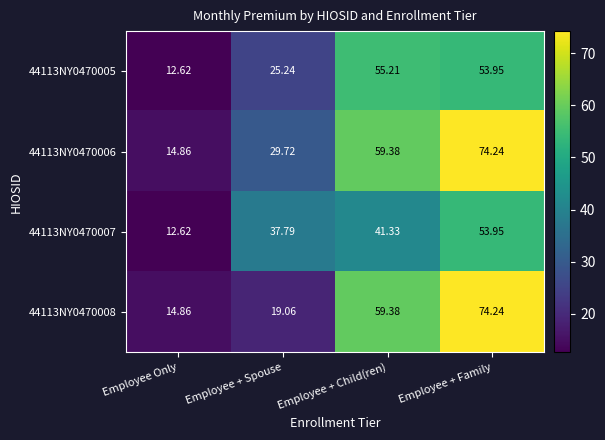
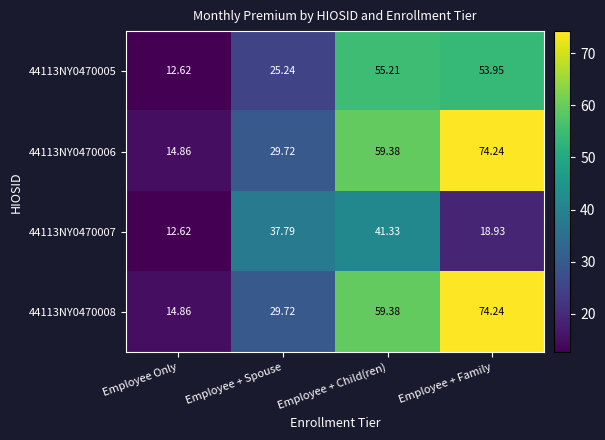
44113NY0470007, Employee + Family: 53.95 -> 18.93
44113NY0470008, Employee + Spouse: 19.06 -> 29.72
